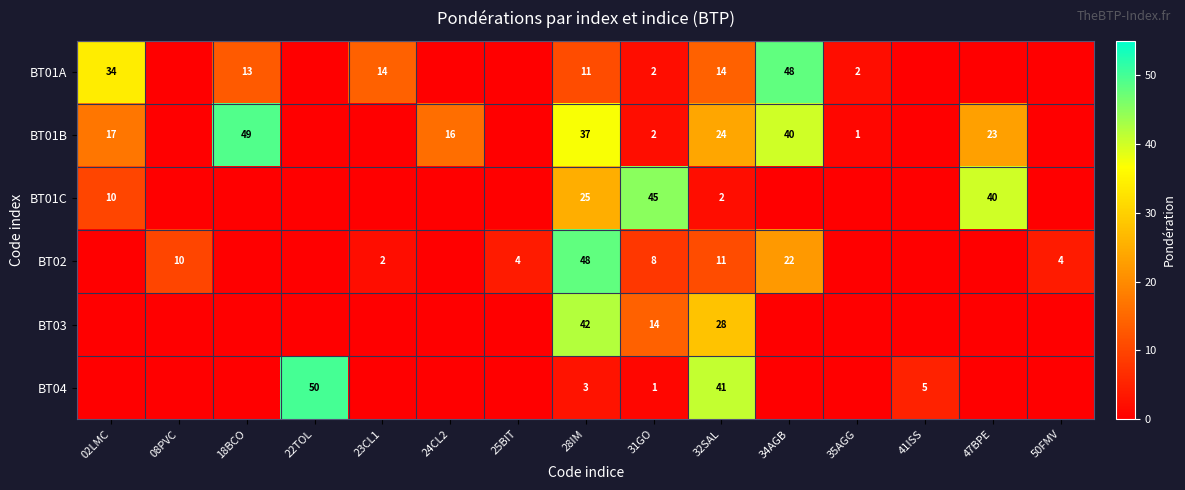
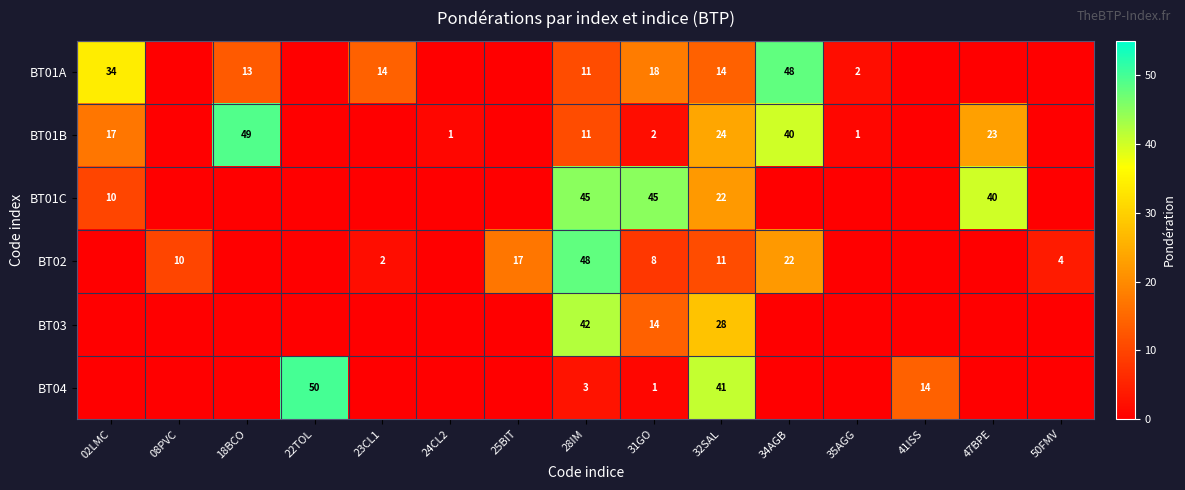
BT01A, 31GO: 2 -> 18
BT01B, 24CL2: 16 -> 1
BT01B, 28IM: 37 -> 11
BT01C, 28IM: 25 -> 45
BT01C, 32SAL: 2 -> 22
BT02, 25BIT: 4 -> 17
BT04, 41ISS: 5 -> 14
